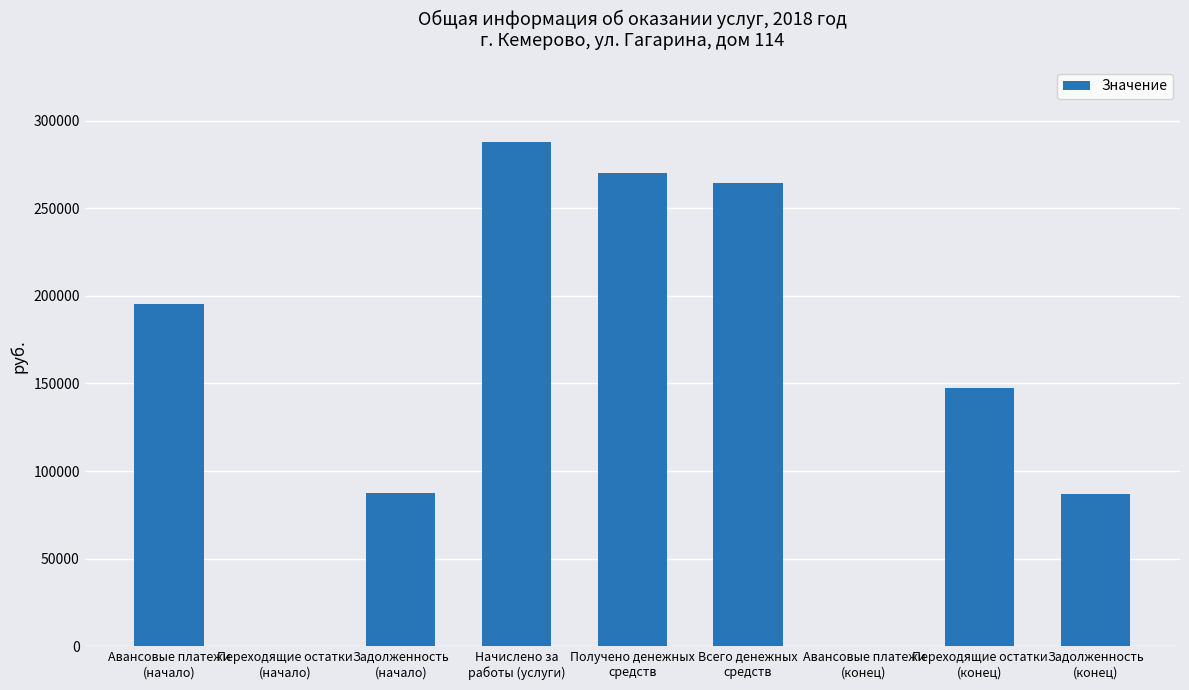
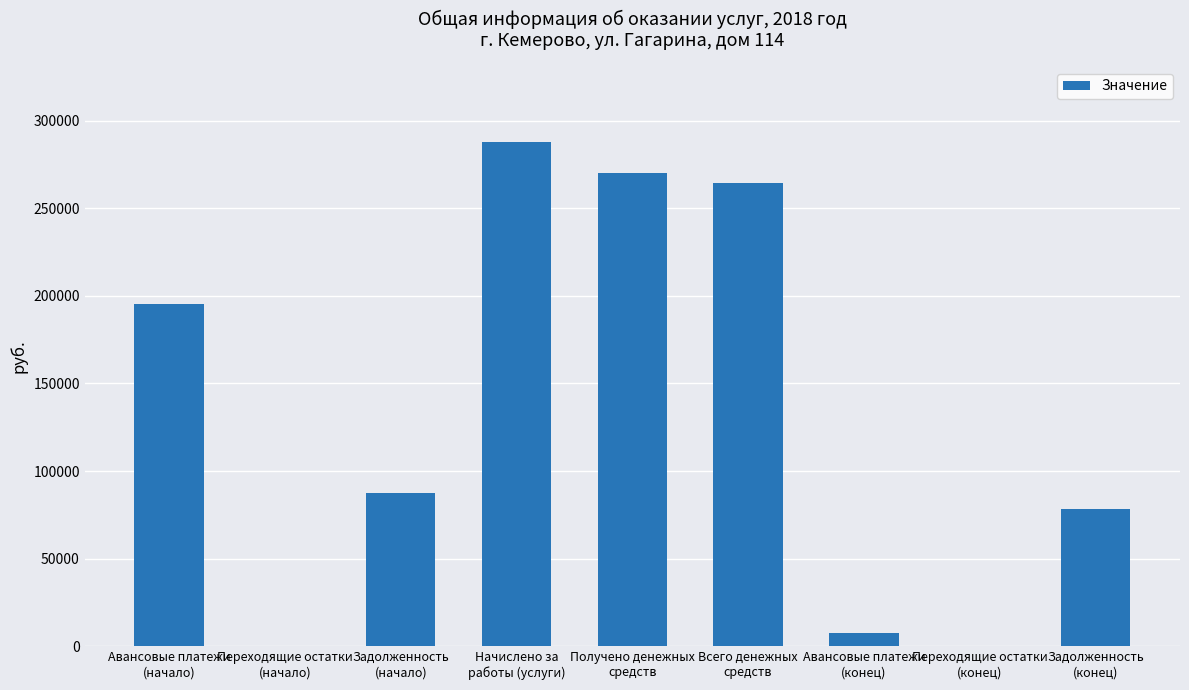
Авансовые платежи (конец): 0 -> 8000
Переходящие остатки (конец): 147000 -> 0
Задолженность (конец): 87000 -> 79000
